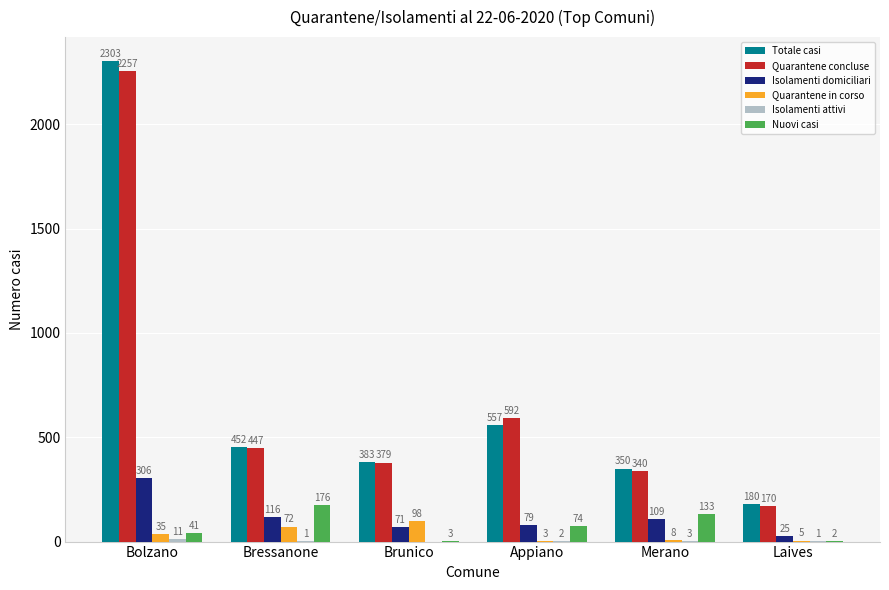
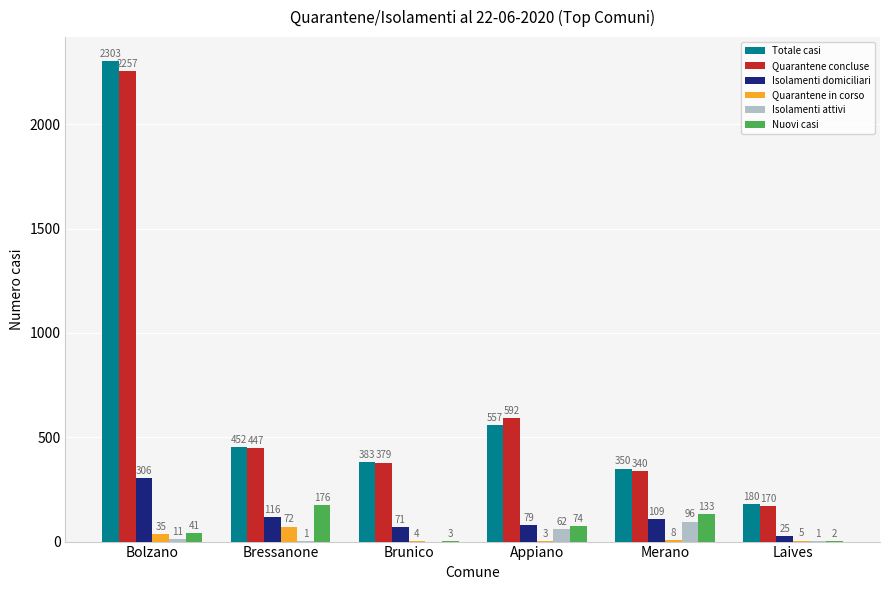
Quarantene in corso, Brunico: 98 -> 4
Isolamenti attivi, Appiano: 2 -> 62
Isolamenti attivi, Merano: 3 -> 96
